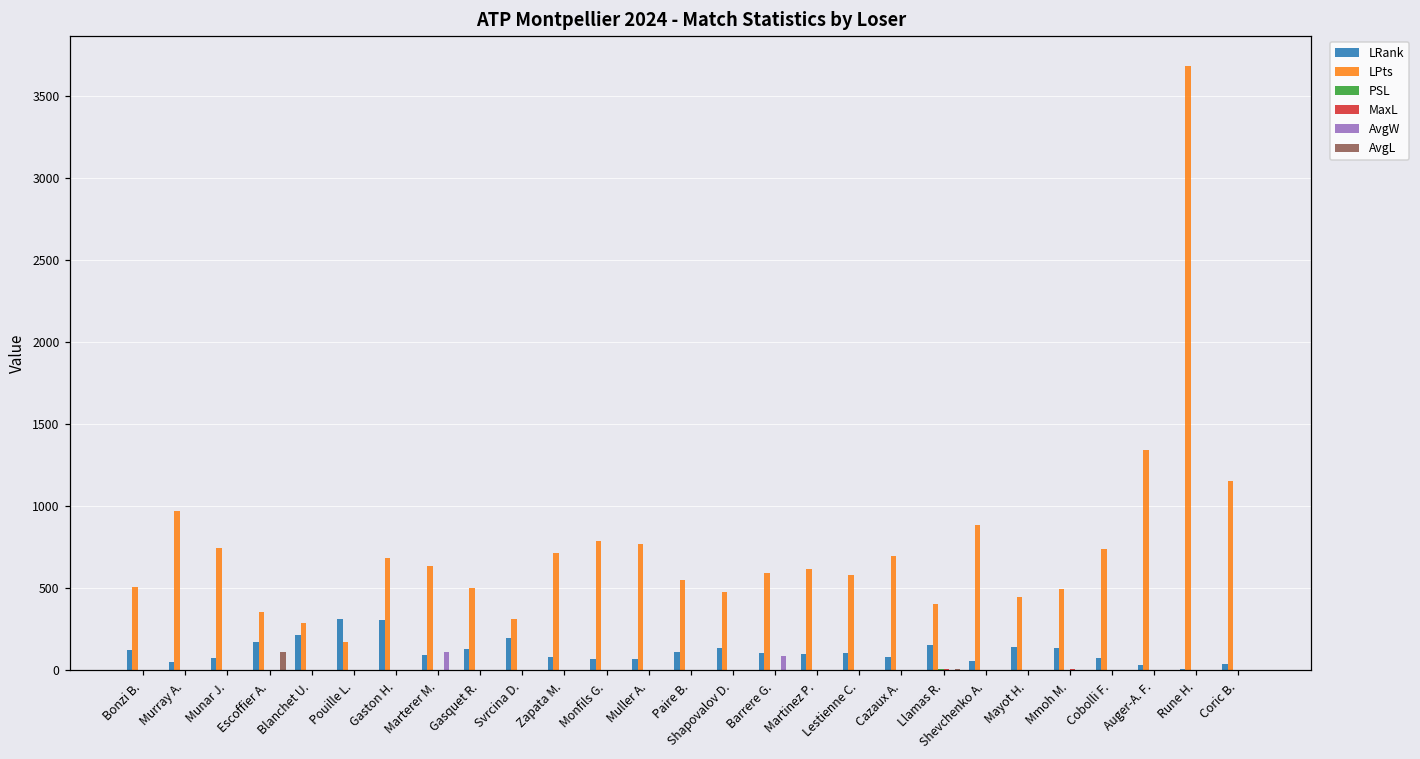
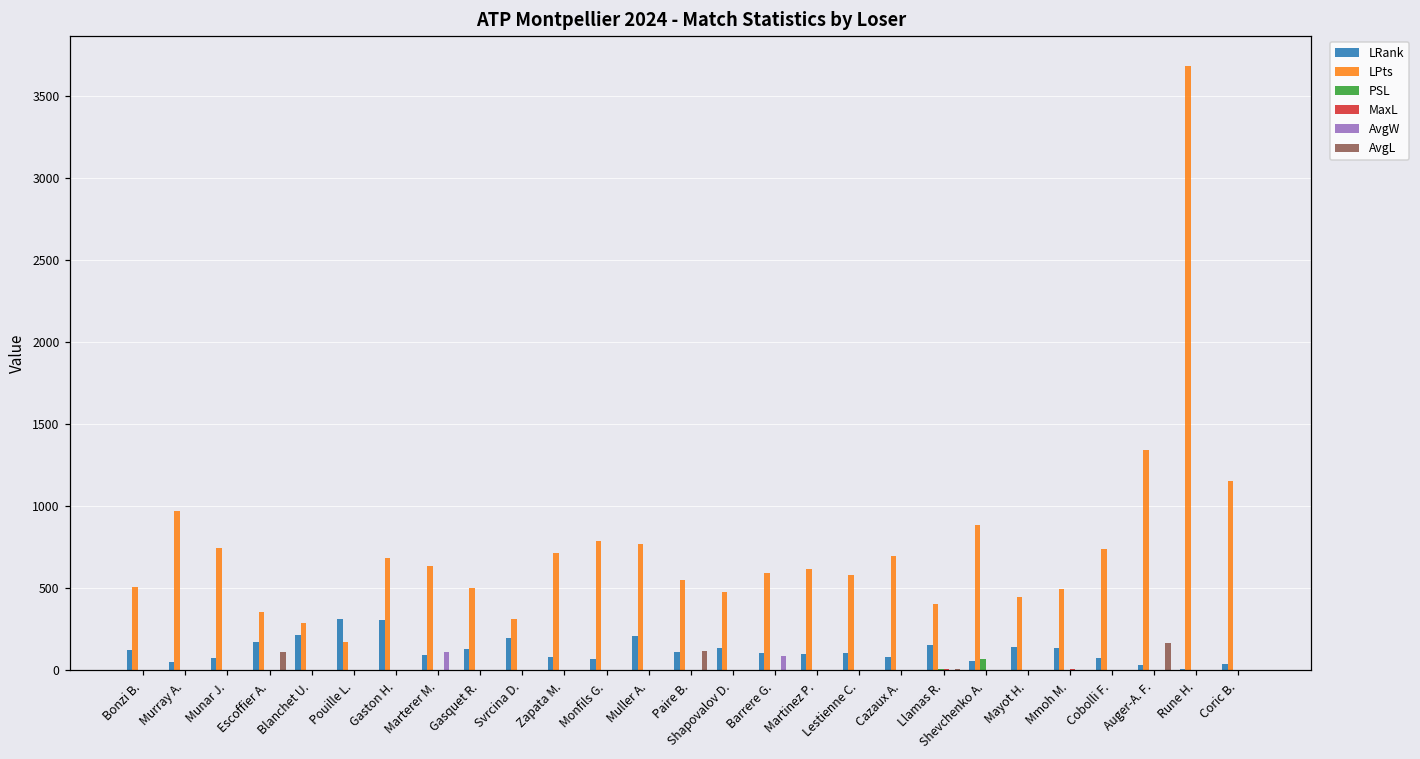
LRank, Muller A.: 70 -> 210
AvgL, Paire B.: 0 -> 120
PSL, Shevchenko A.: 0 -> 70
AvgL, Auger-A. F.: 0 -> 170
